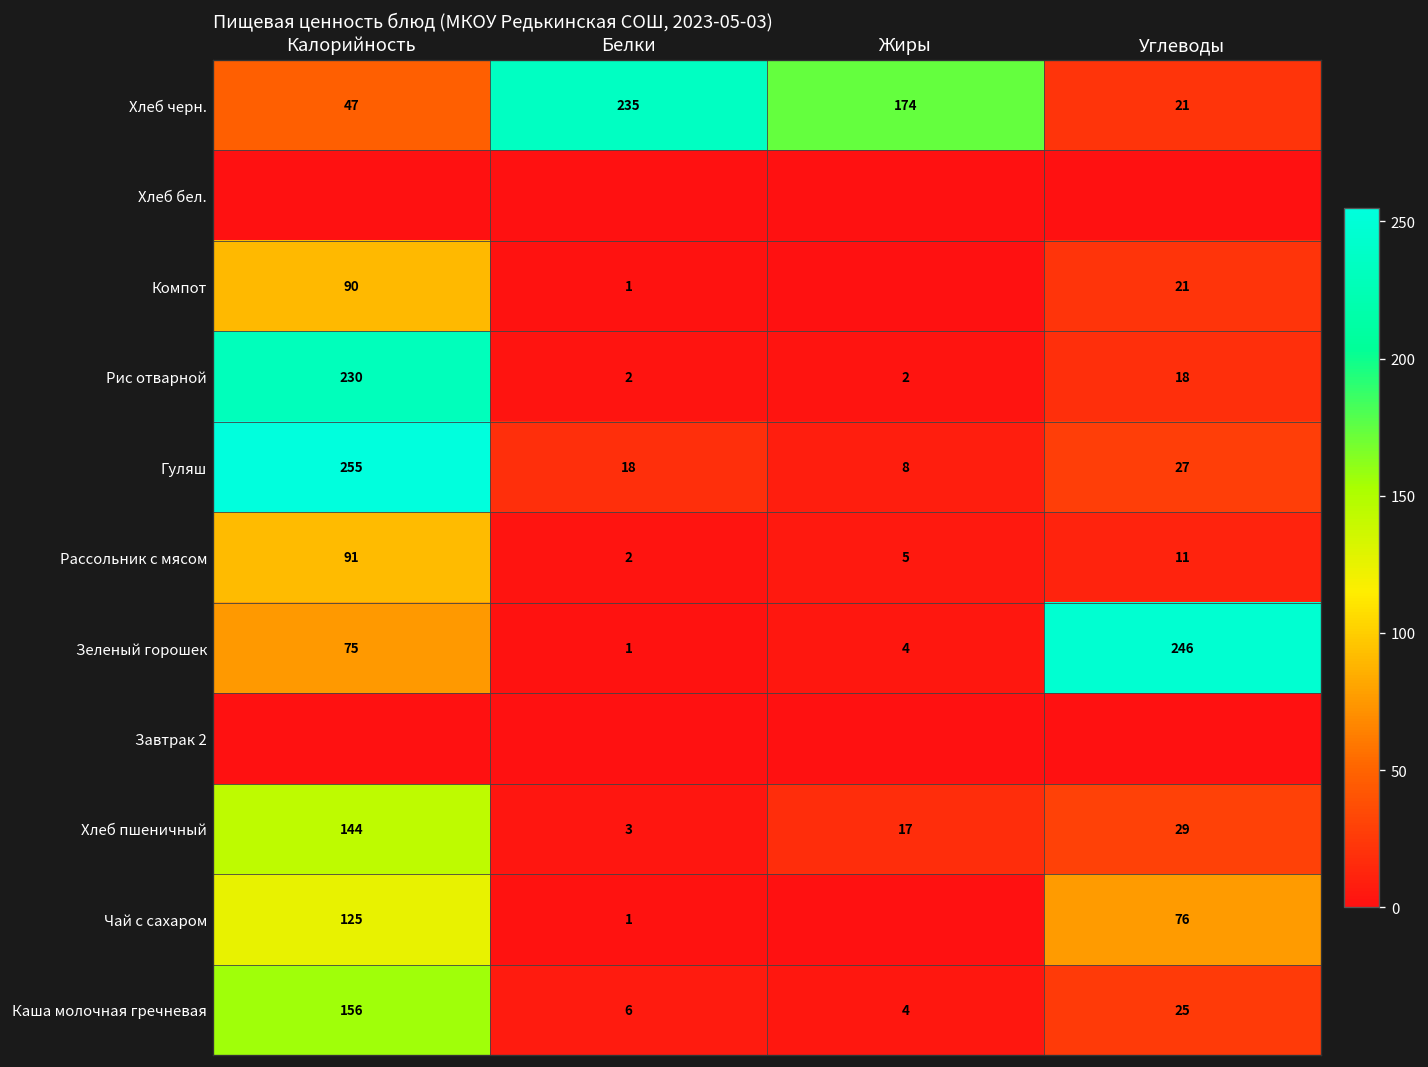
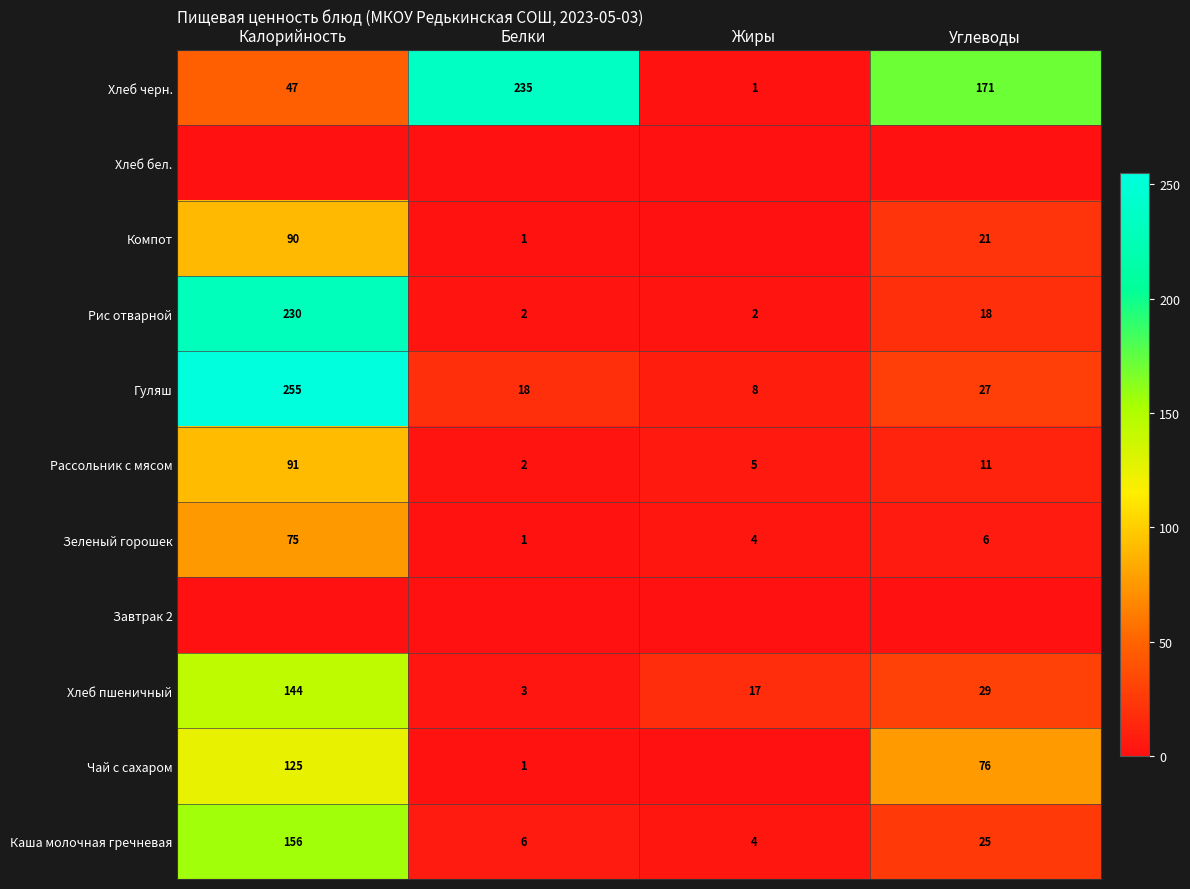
Хлеб черн., Жиры: 174 -> 1
Хлеб черн., Углеводы: 21 -> 171
Зеленый горошек, Углеводы: 246 -> 6
